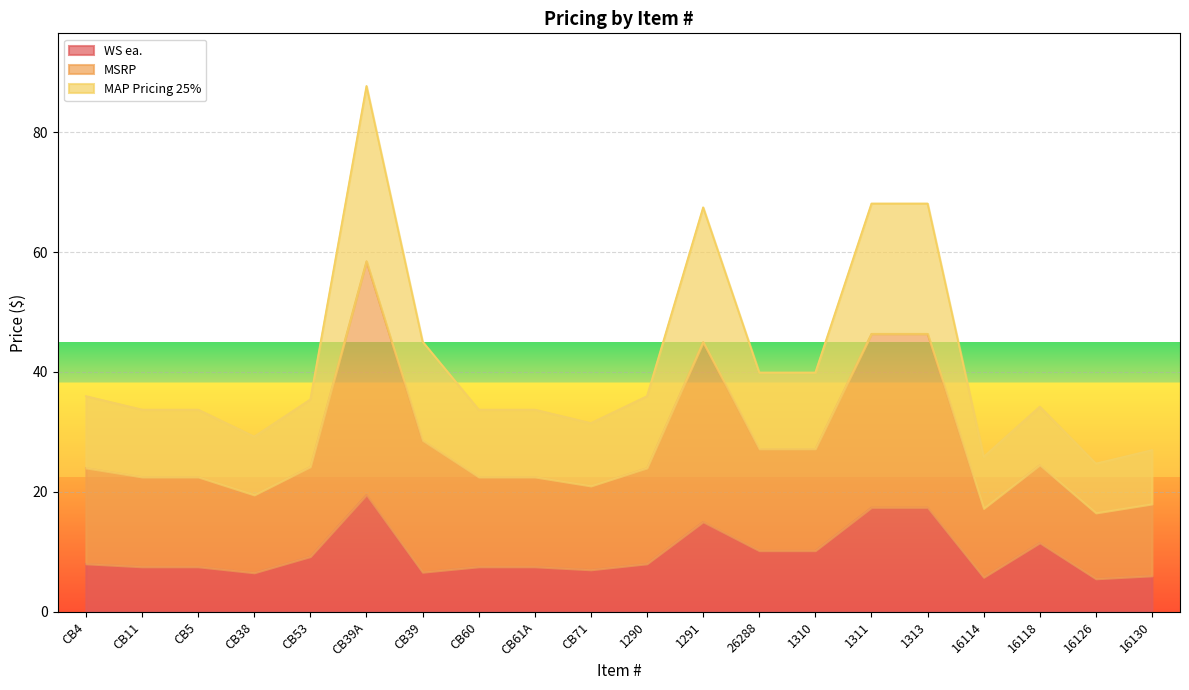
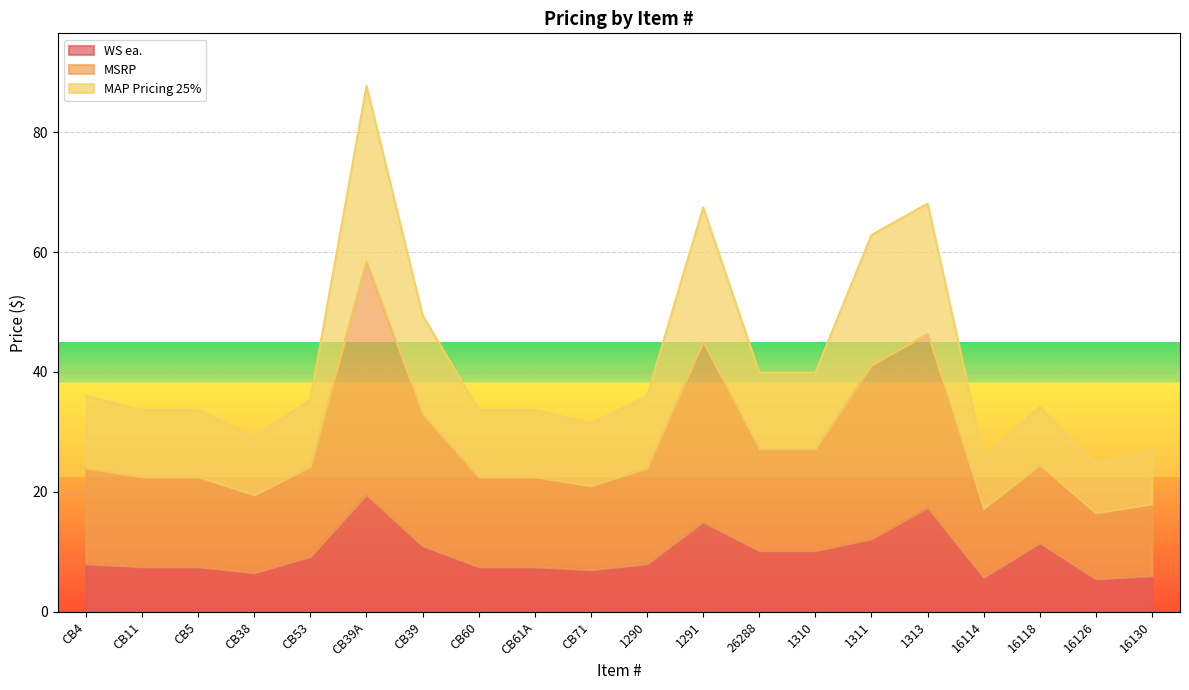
WS ea., CB39: 7 -> 11
WS ea., 1311: 17 -> 12
